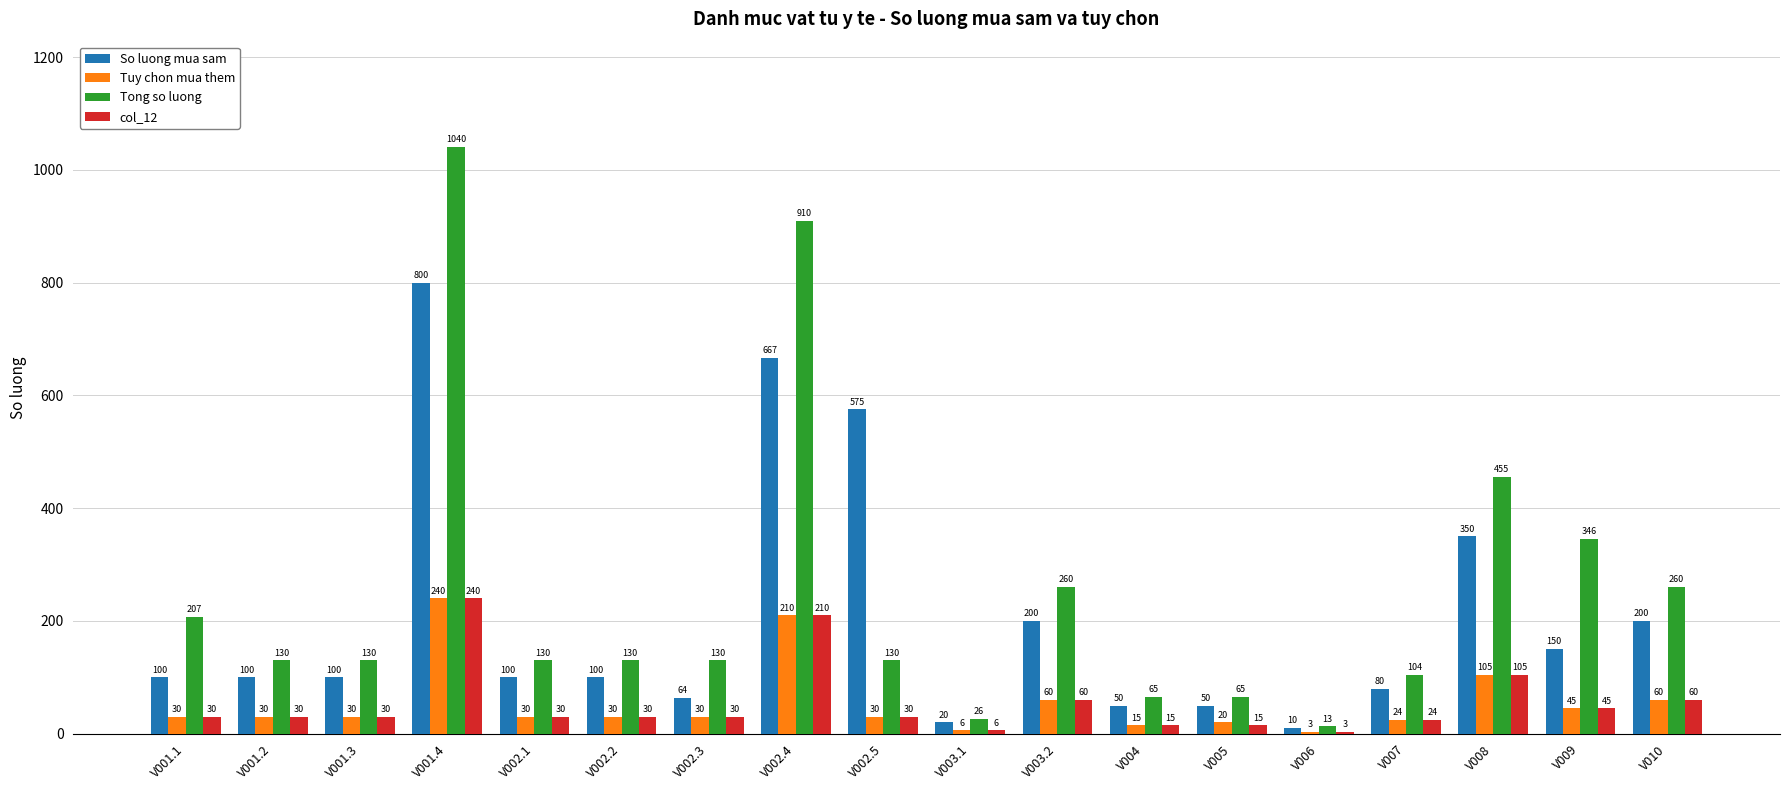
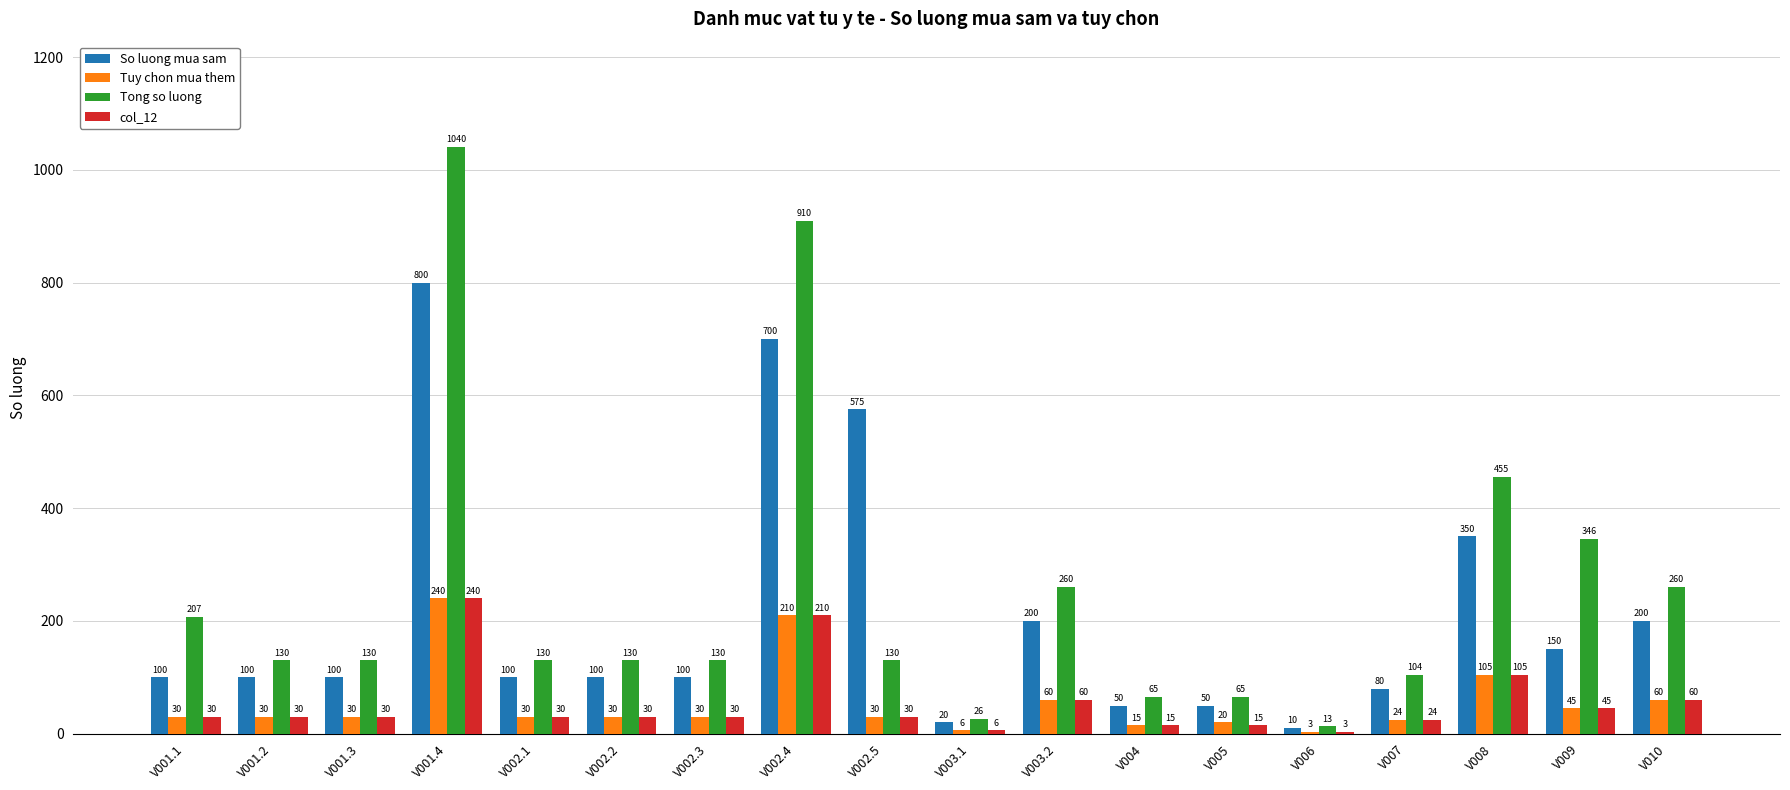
So luong mua sam, V002.3: 64 -> 100
So luong mua sam, V002.4: 667 -> 700
